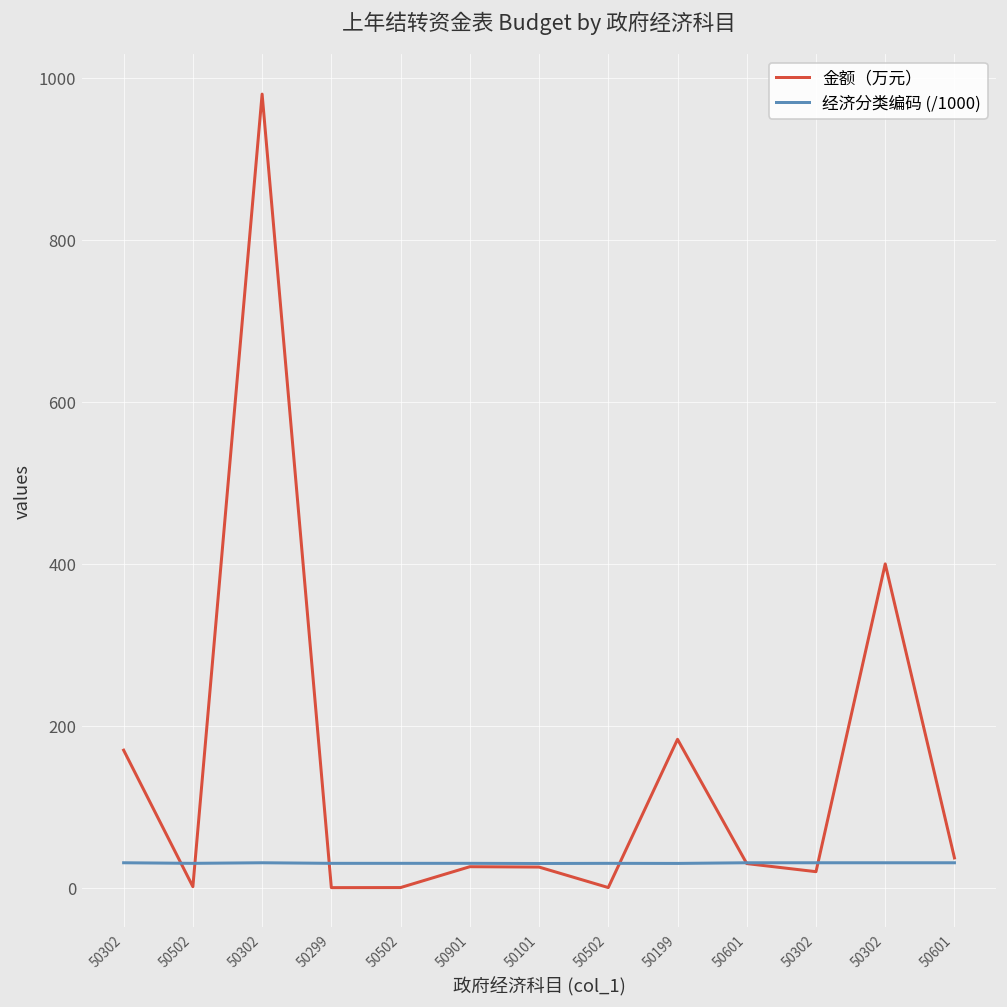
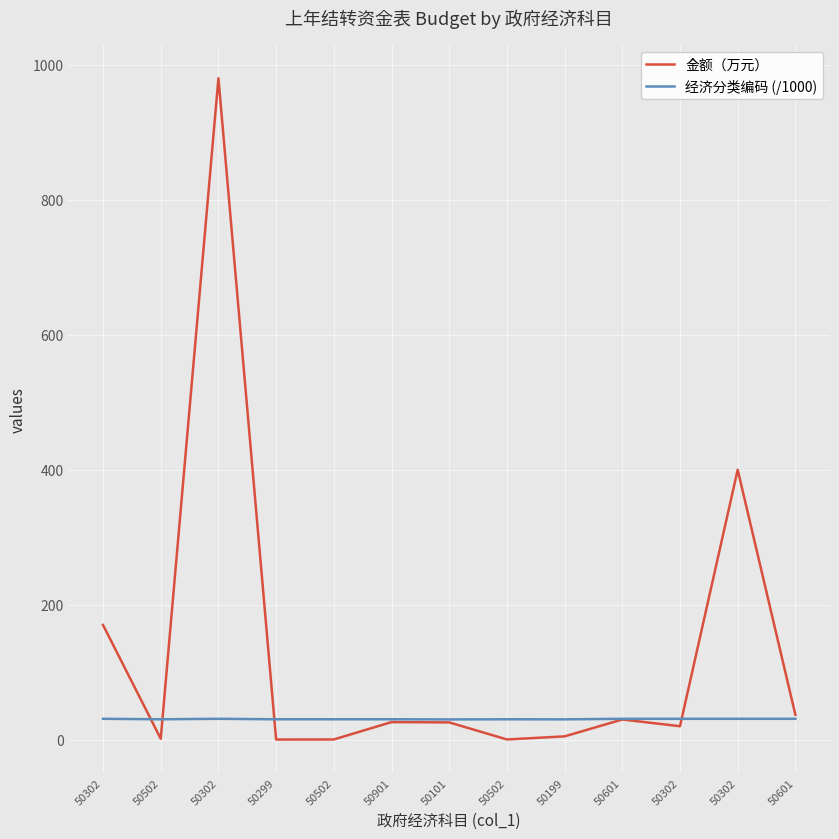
金额（万元）, 50199: 180 -> 0
